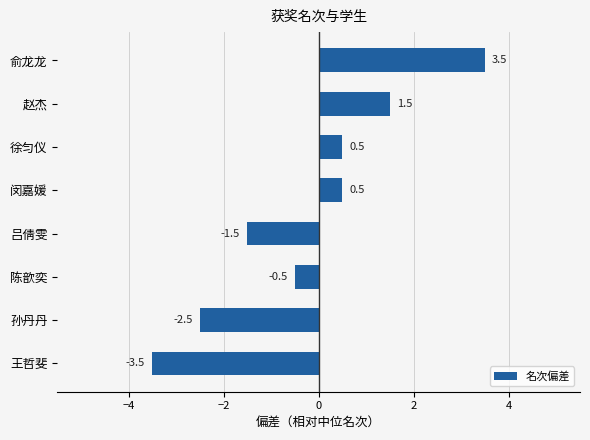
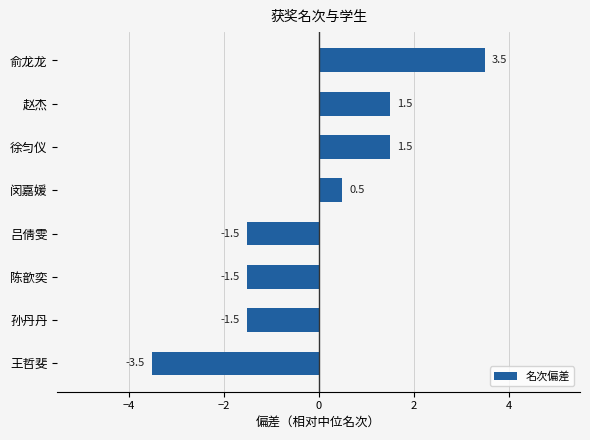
徐匀仪: 0.5 -> 1.5
陈歆奕: -0.5 -> -1.5
孙丹丹: -2.5 -> -1.5
